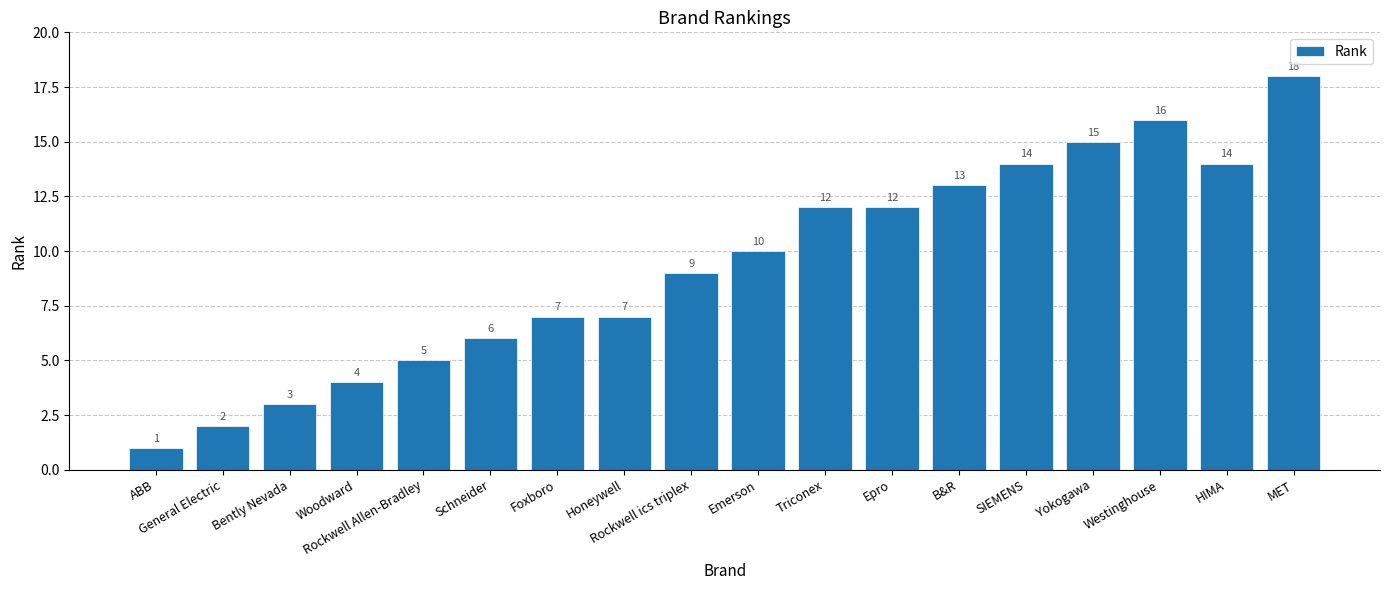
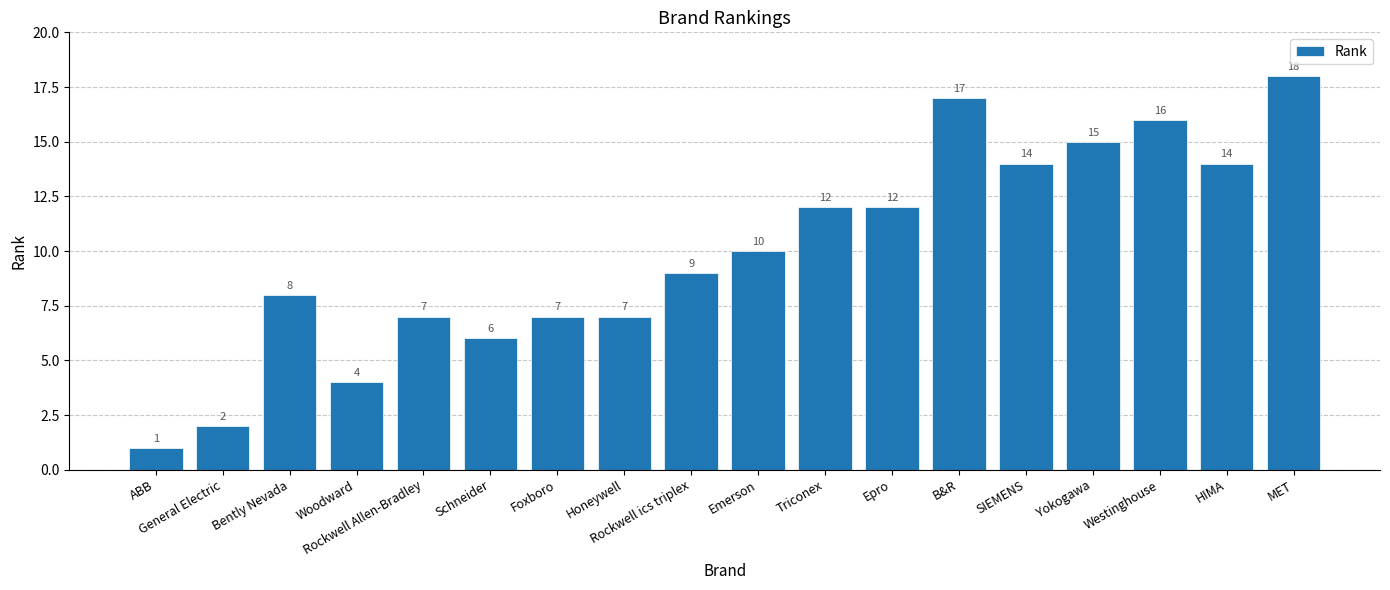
Bently Nevada: 3 -> 8
Rockwell Allen-Bradley: 5 -> 7
B&R: 13 -> 17
